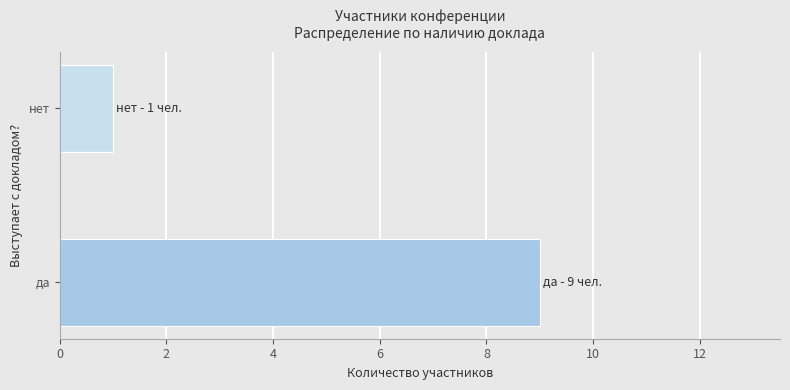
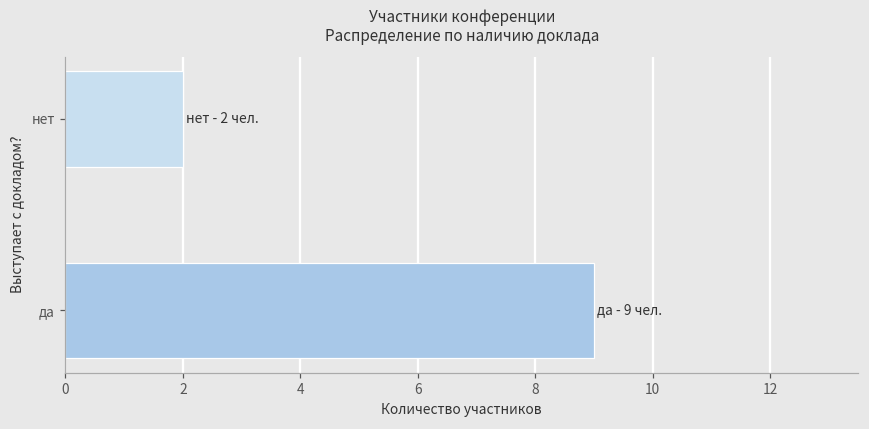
нет: 1 -> 2
